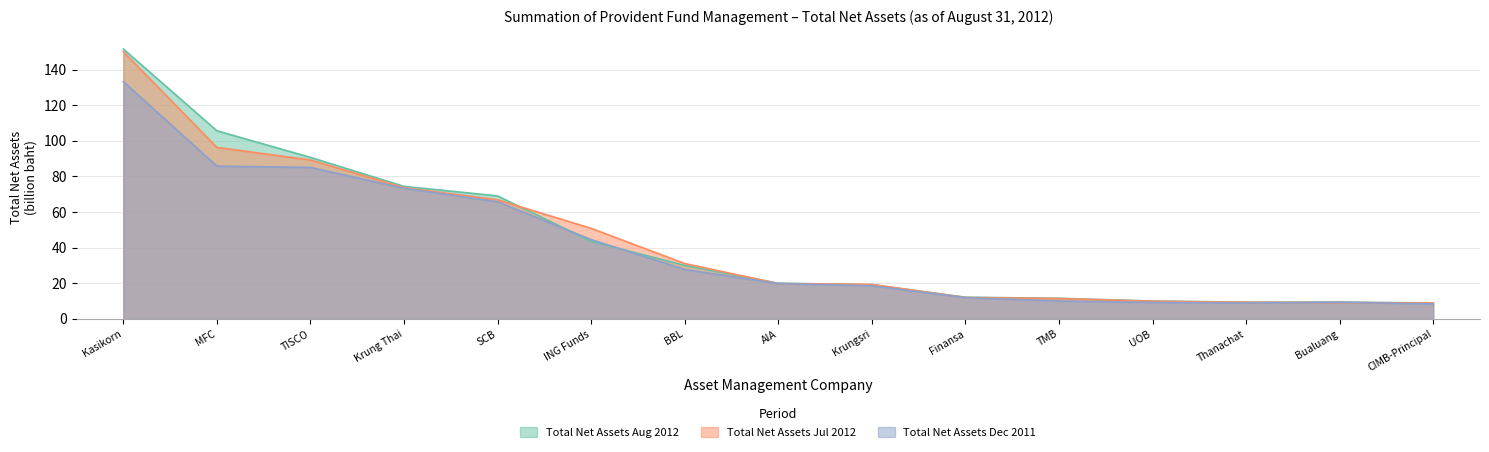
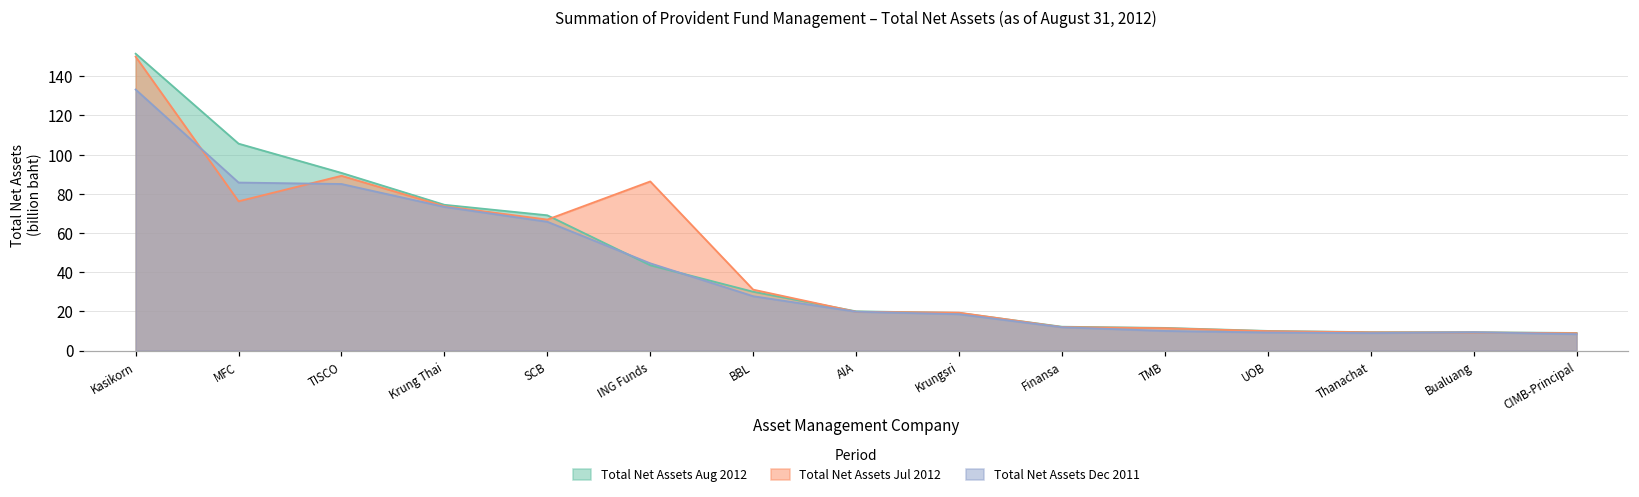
Total Net Assets Jul 2012, MFC: 96 -> 76
Total Net Assets Jul 2012, ING Funds: 51 -> 86
